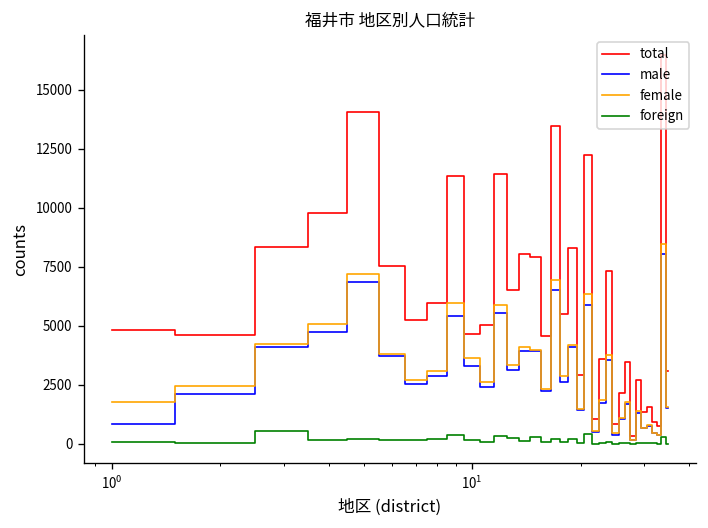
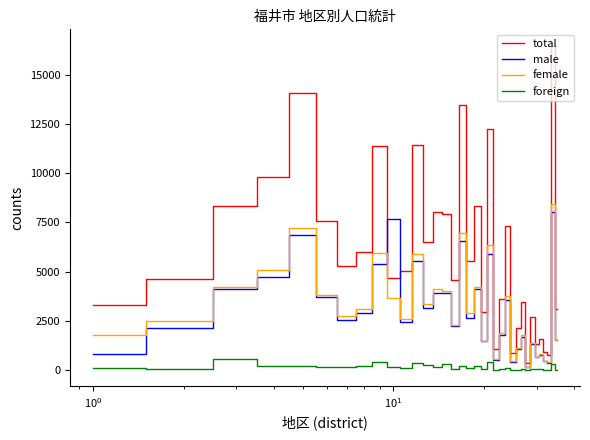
total, 10^0: 4800 -> 3300
male, 10^1: 3300 -> 7700
